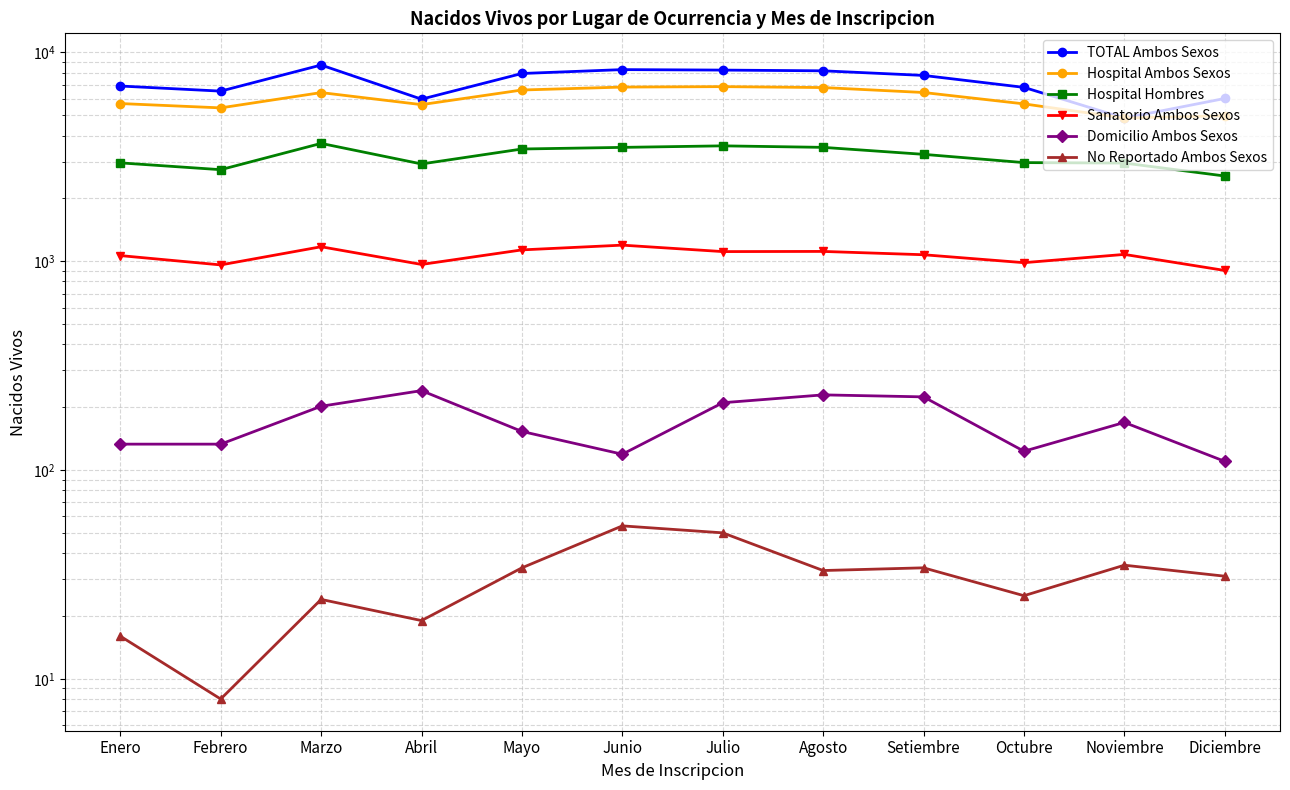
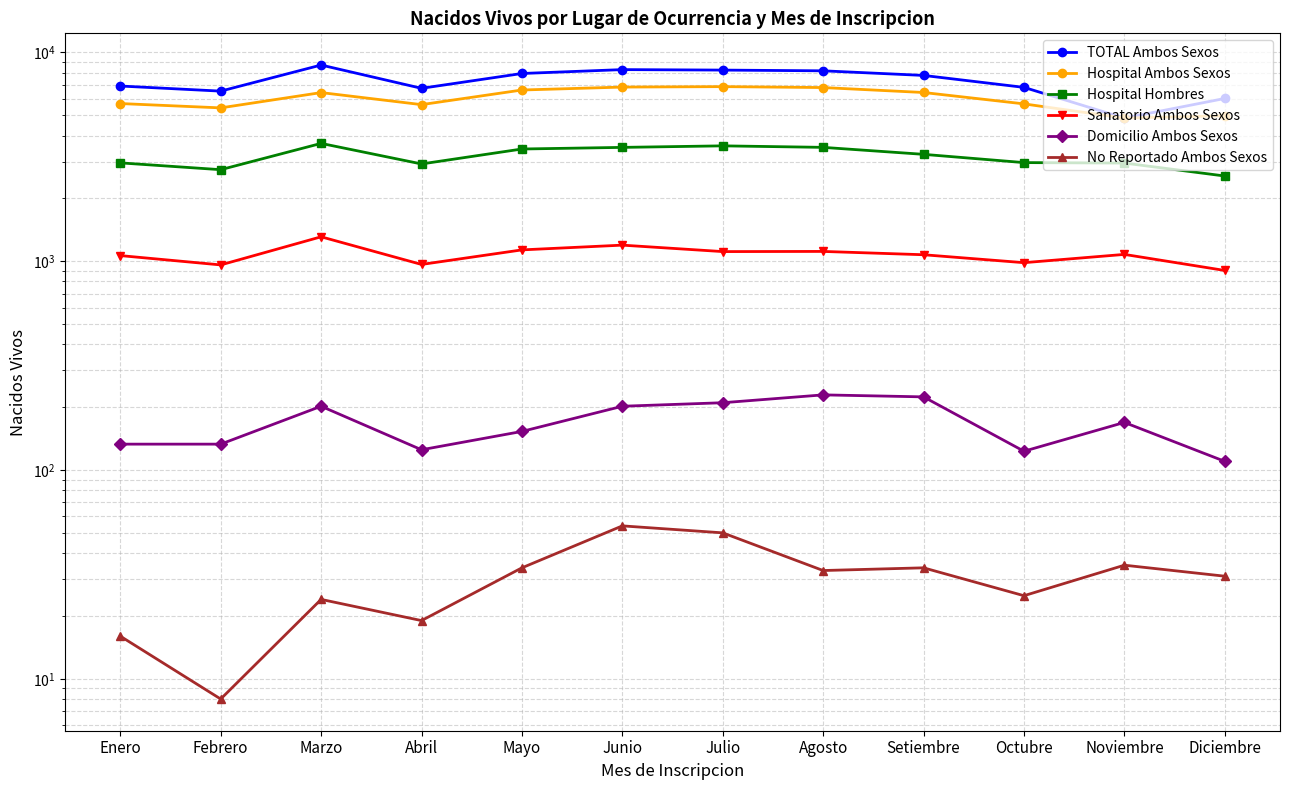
Sanatorio Ambos Sexos, Marzo: 1200 -> 1300
TOTAL Ambos Sexos, Abril: 6000 -> 6700
Domicilio Ambos Sexos, Abril: 240 -> 130
Domicilio Ambos Sexos, Junio: 120 -> 200
